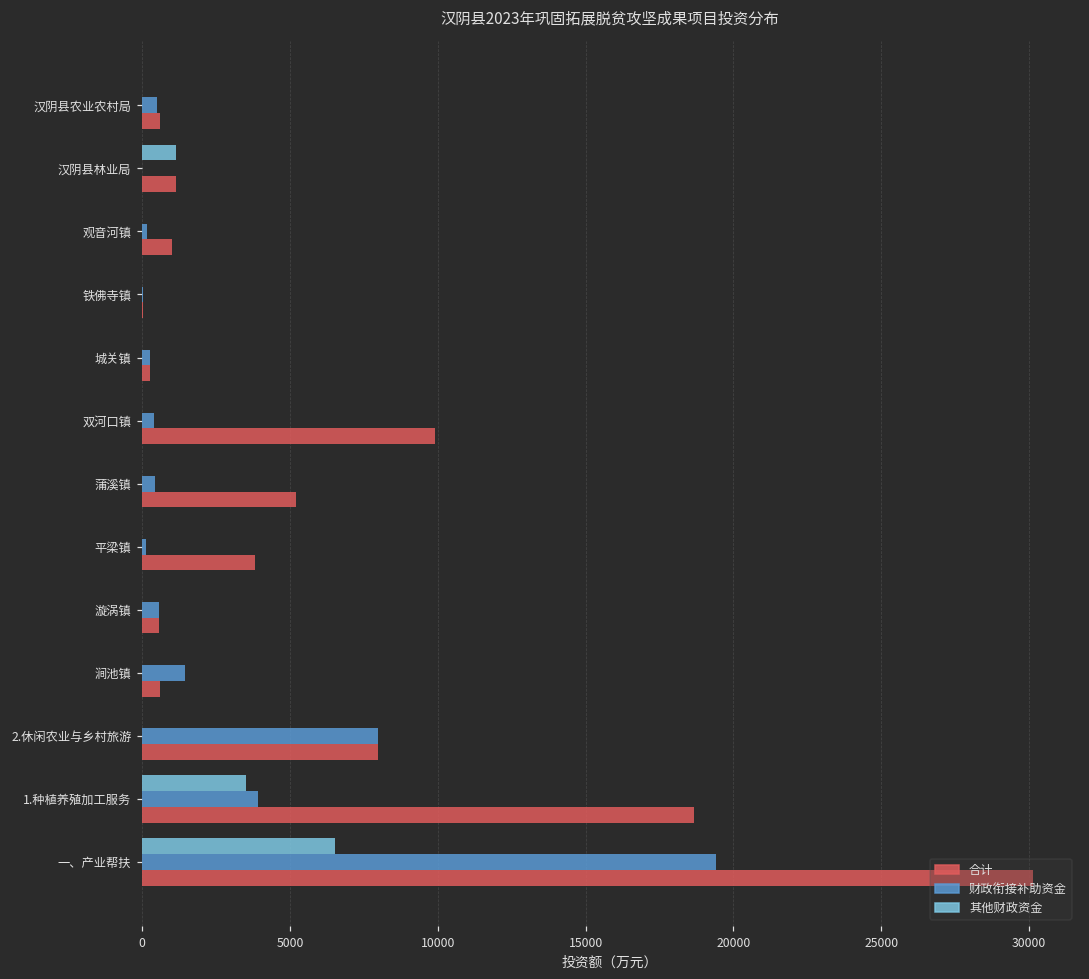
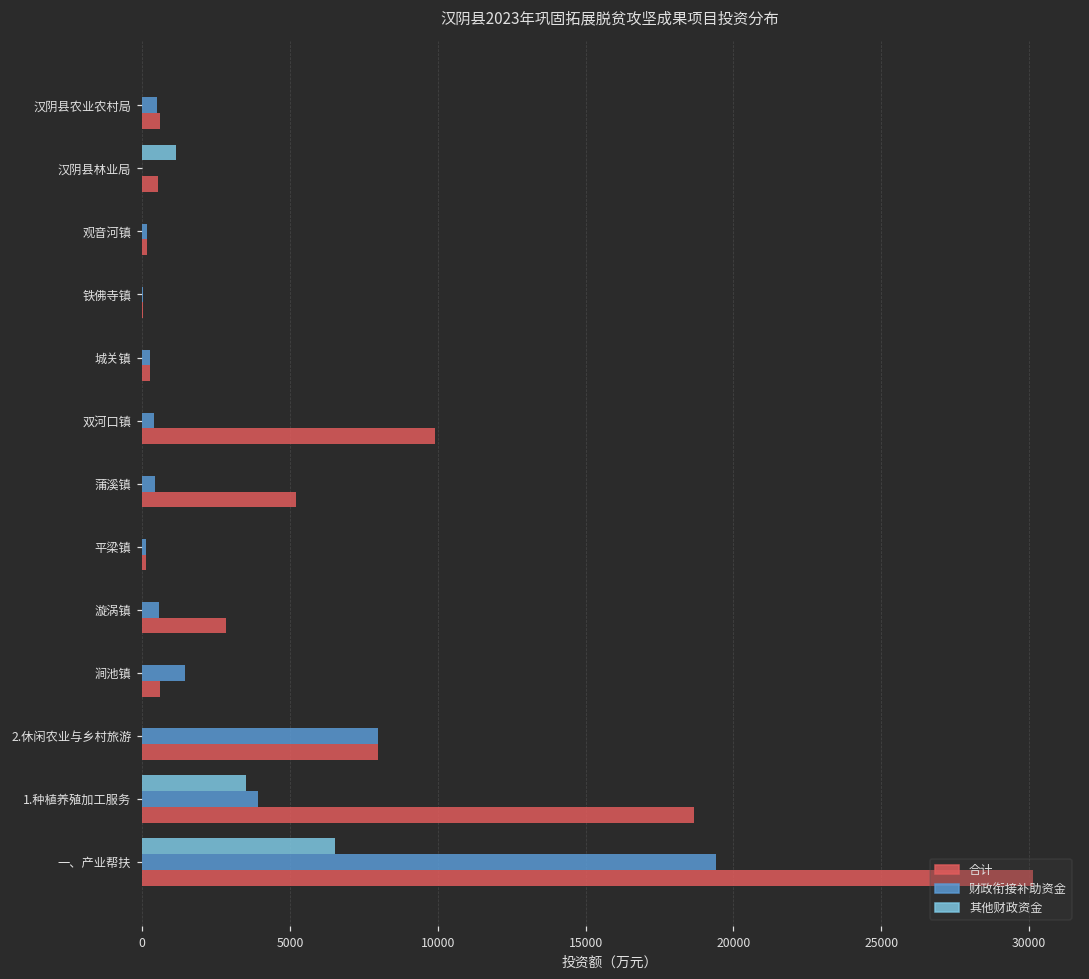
合计, 汉阴县林业局: 1100 -> 500
合计, 观音河镇: 1000 -> 200
合计, 平梁镇: 3800 -> 100
合计, 漩涡镇: 600 -> 2800
